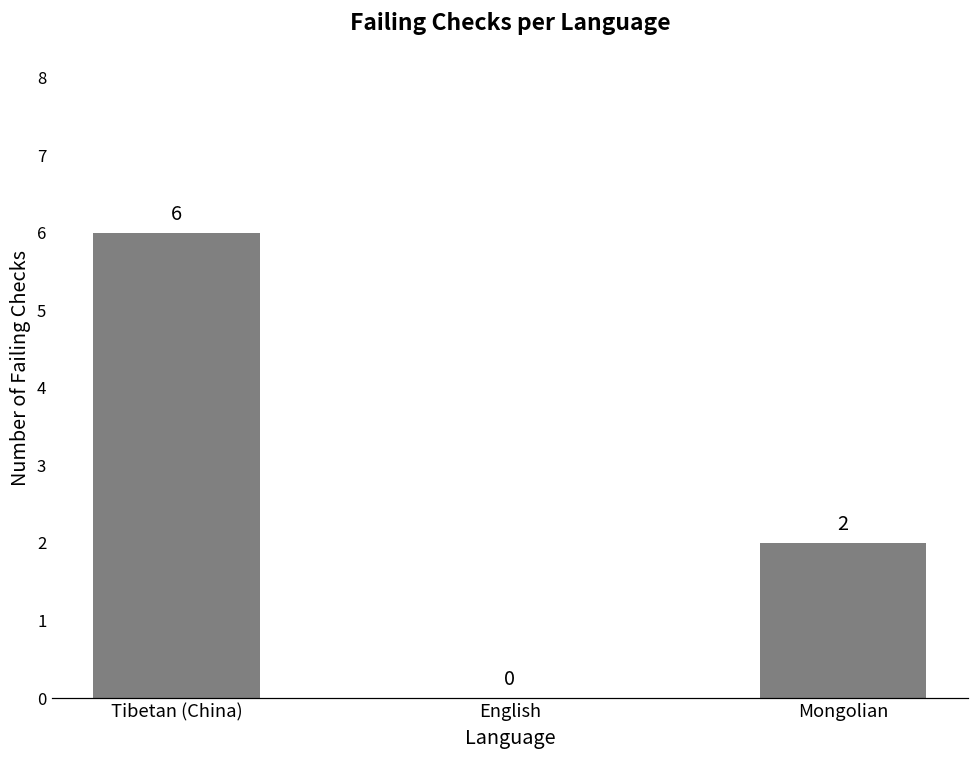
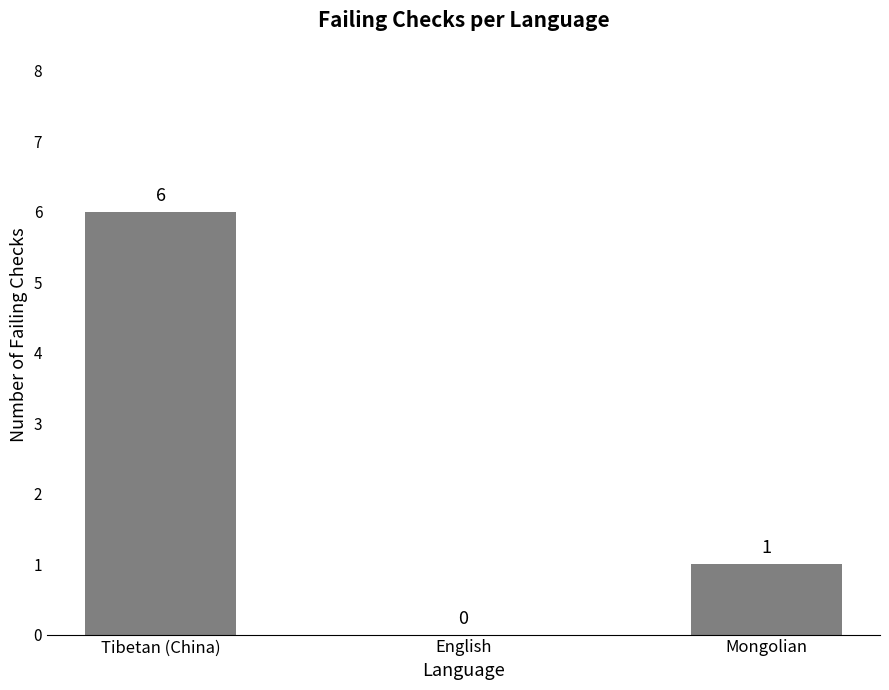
Mongolian: 2 -> 1
